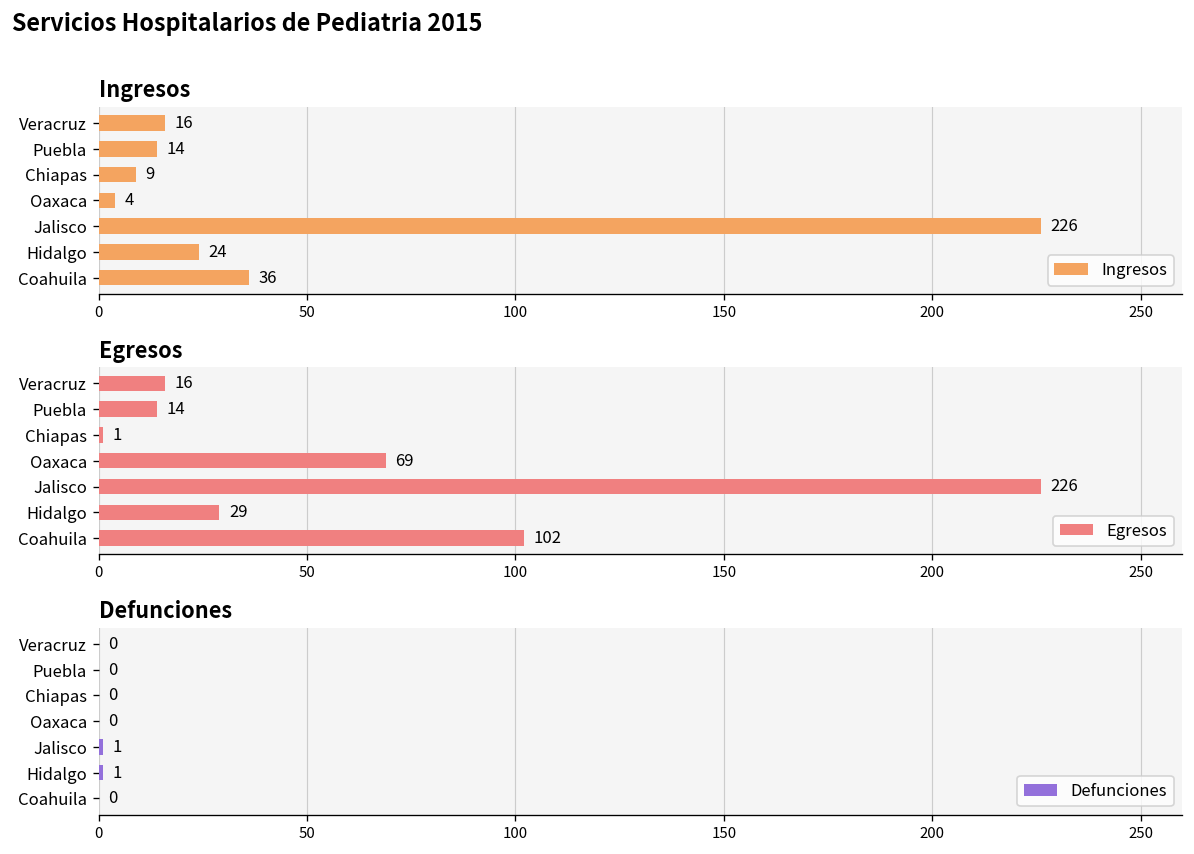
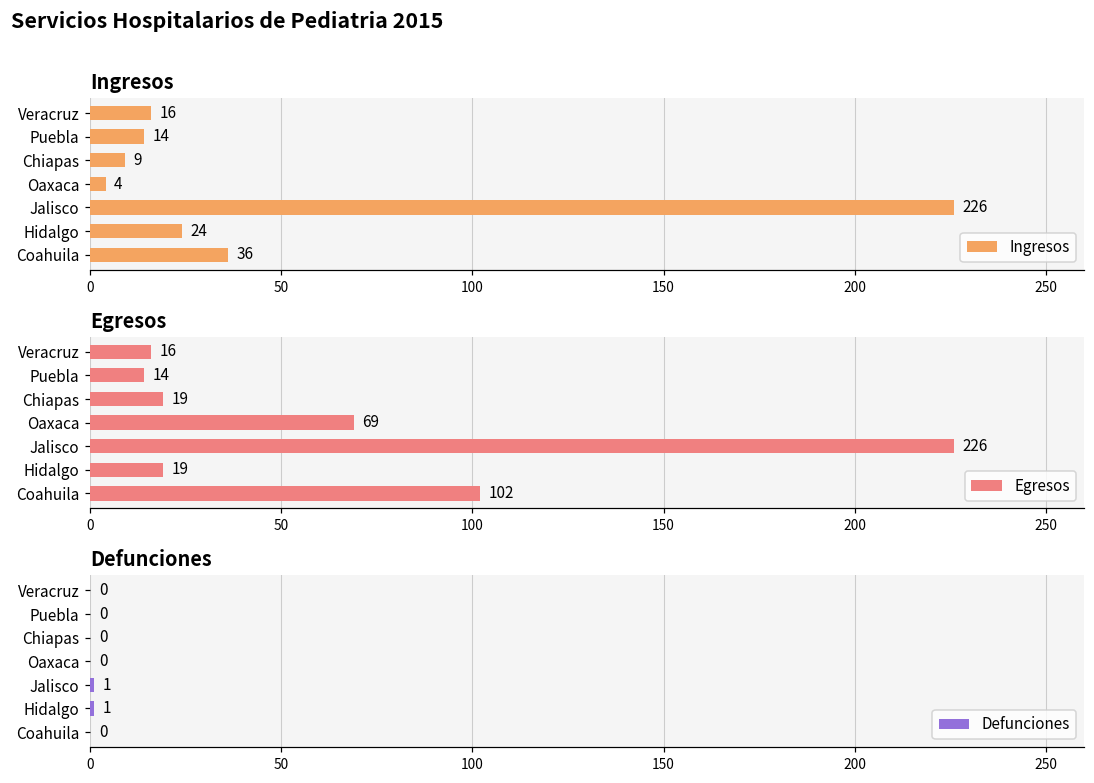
Egresos, Chiapas: 1 -> 19
Egresos, Hidalgo: 29 -> 19
